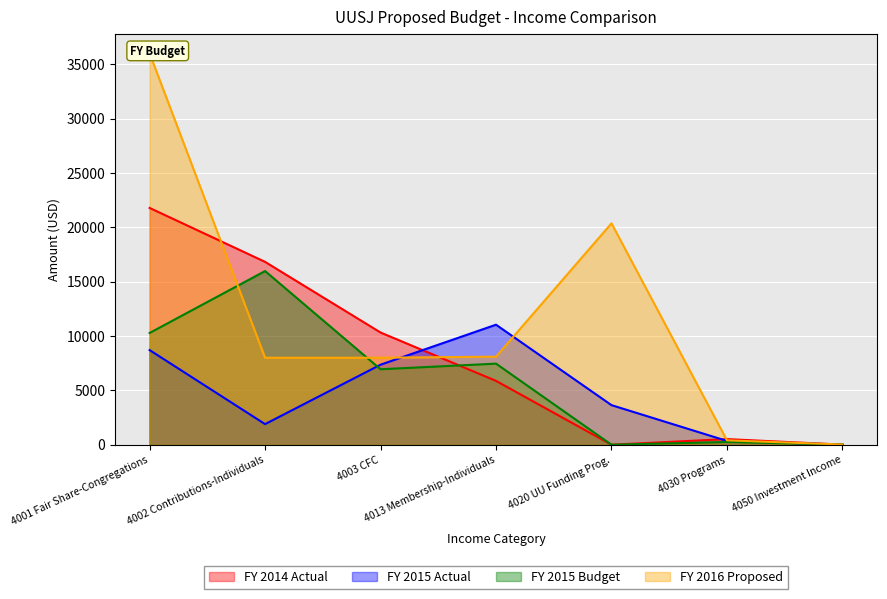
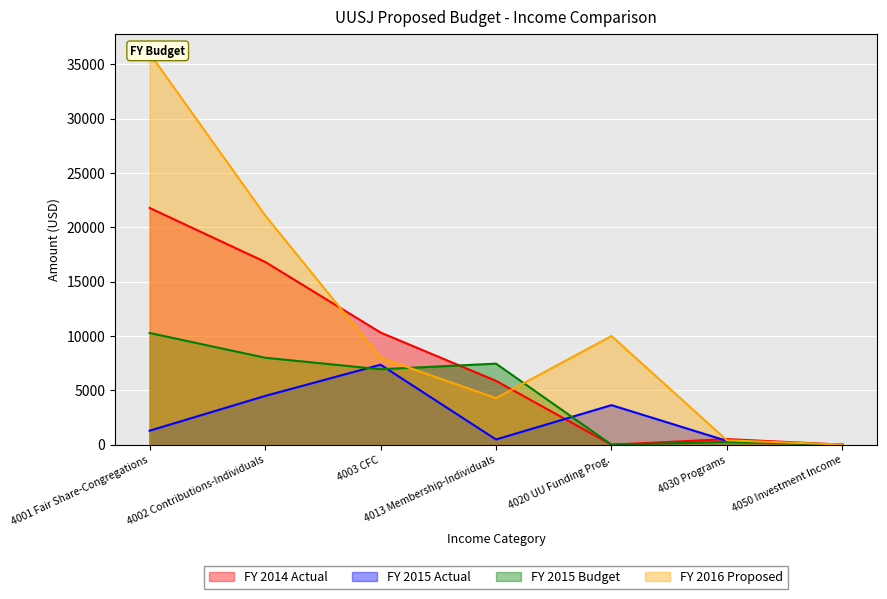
FY 2015 Actual, 4001 Fair Share-Congregations: 8700 -> 1300
FY 2015 Actual, 4002 Contributions-Individuals: 1900 -> 4500
FY 2015 Budget, 4002 Contributions-Individuals: 16000 -> 8000
FY 2016 Proposed, 4002 Contributions-Individuals: 8000 -> 21100
FY 2015 Actual, 4013 Membership-Individuals: 11000 -> 500
FY 2016 Proposed, 4013 Membership-Individuals: 8100 -> 4300
FY 2016 Proposed, 4020 UU Funding Prog.: 20400 -> 10000
